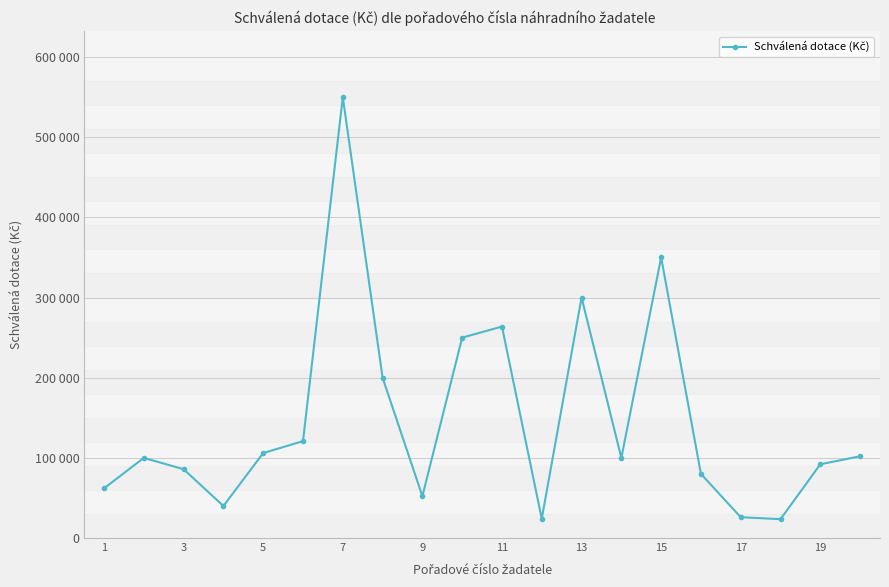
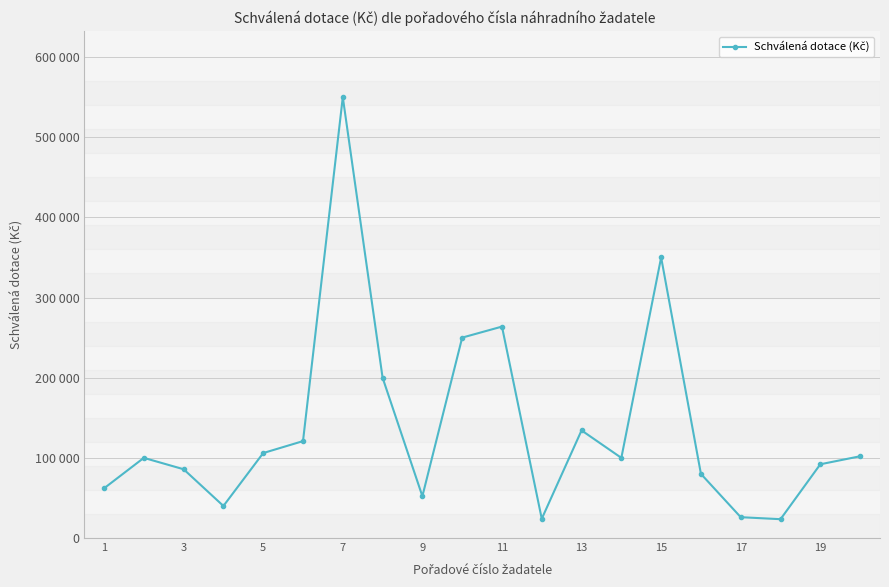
13: 300000 -> 130000
